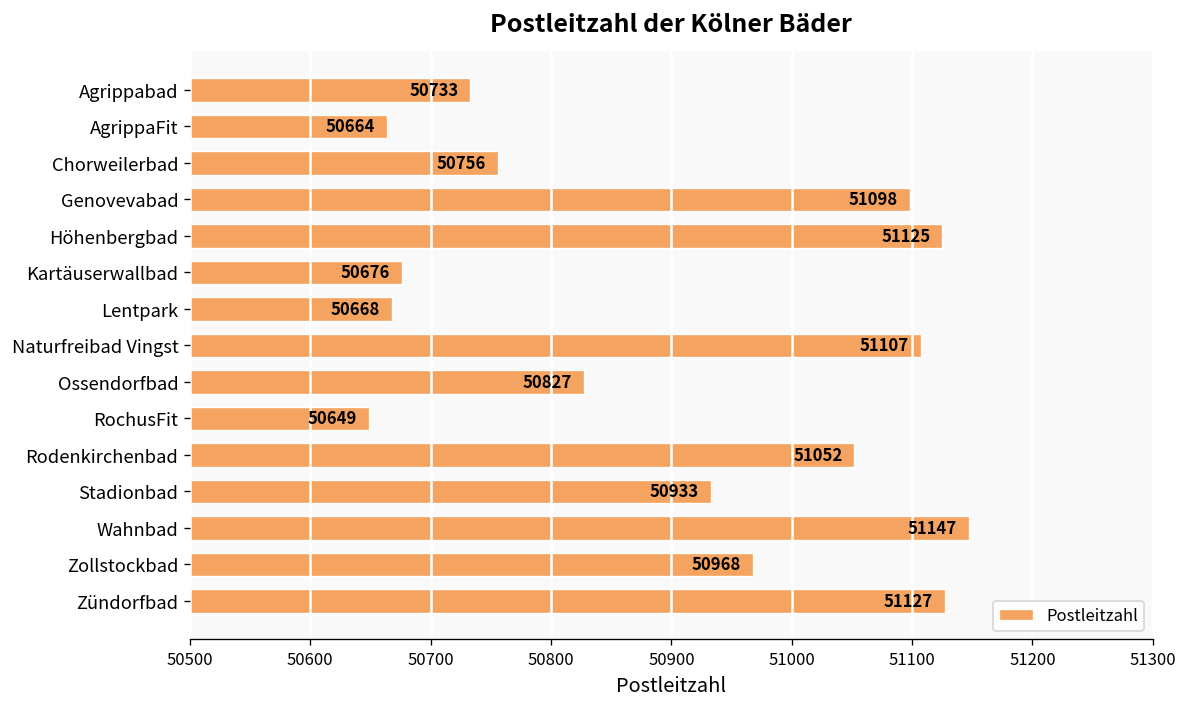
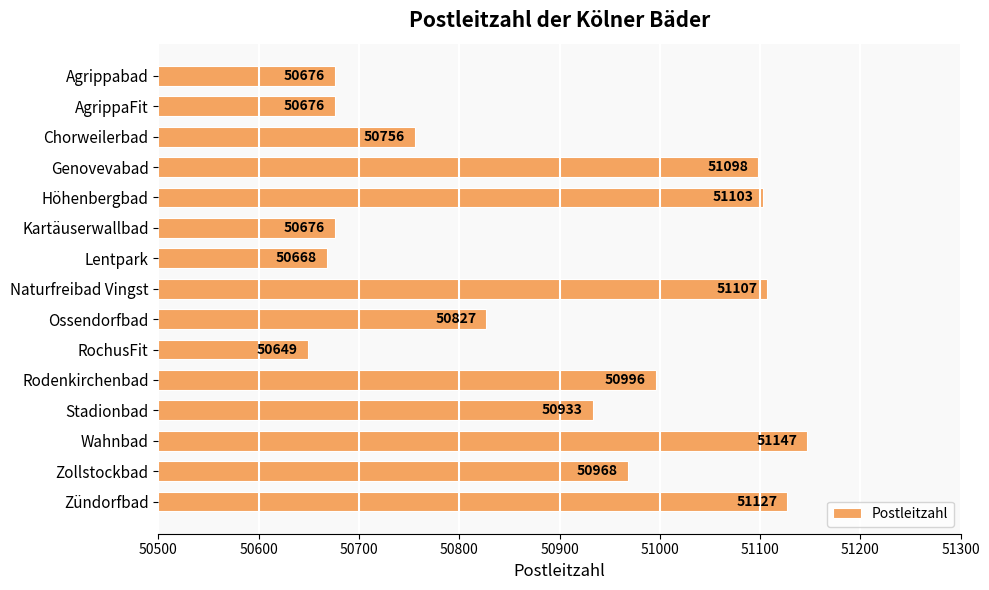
Agrippabad: 50733 -> 50676
AgrippaFit: 50664 -> 50676
Höhenbergbad: 51125 -> 51103
Rodenkirchenbad: 51052 -> 50996
